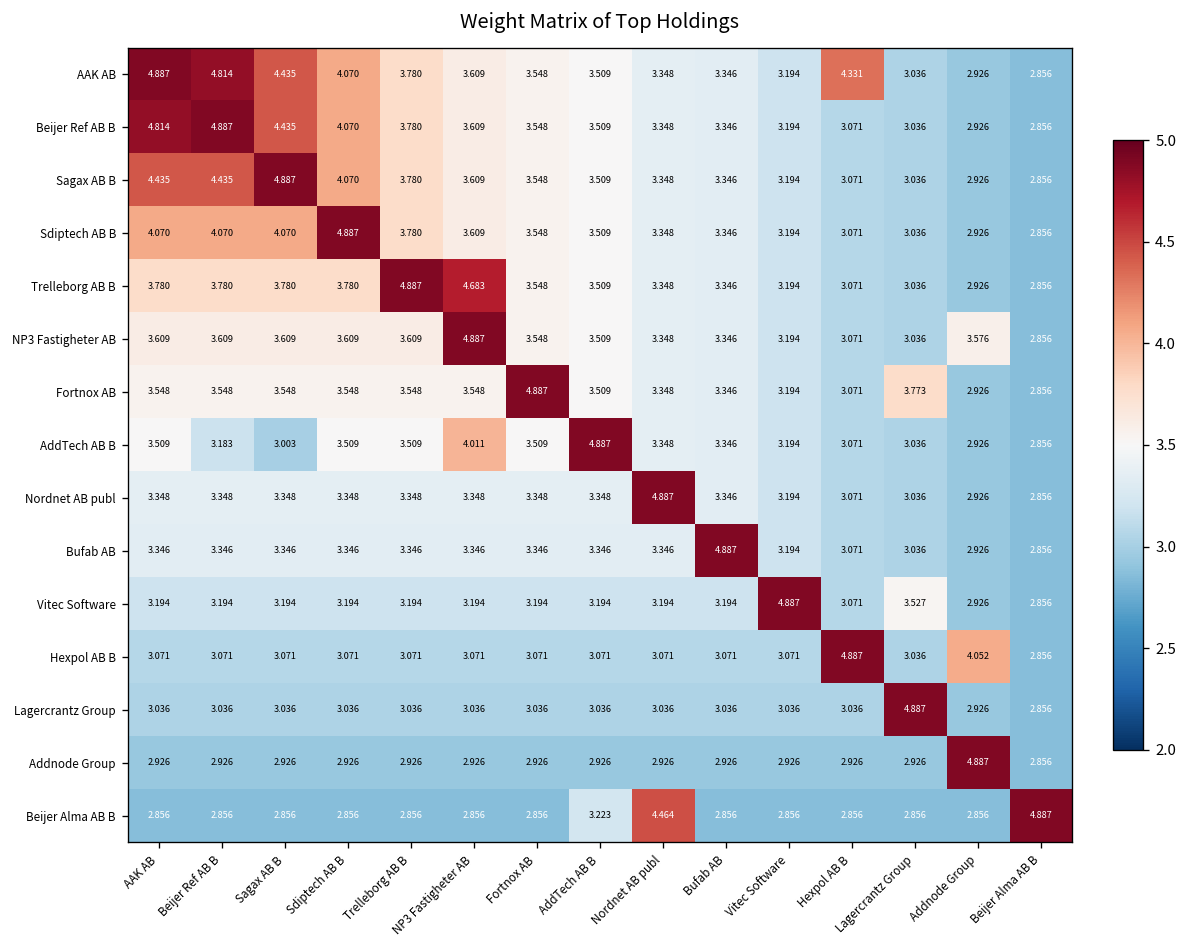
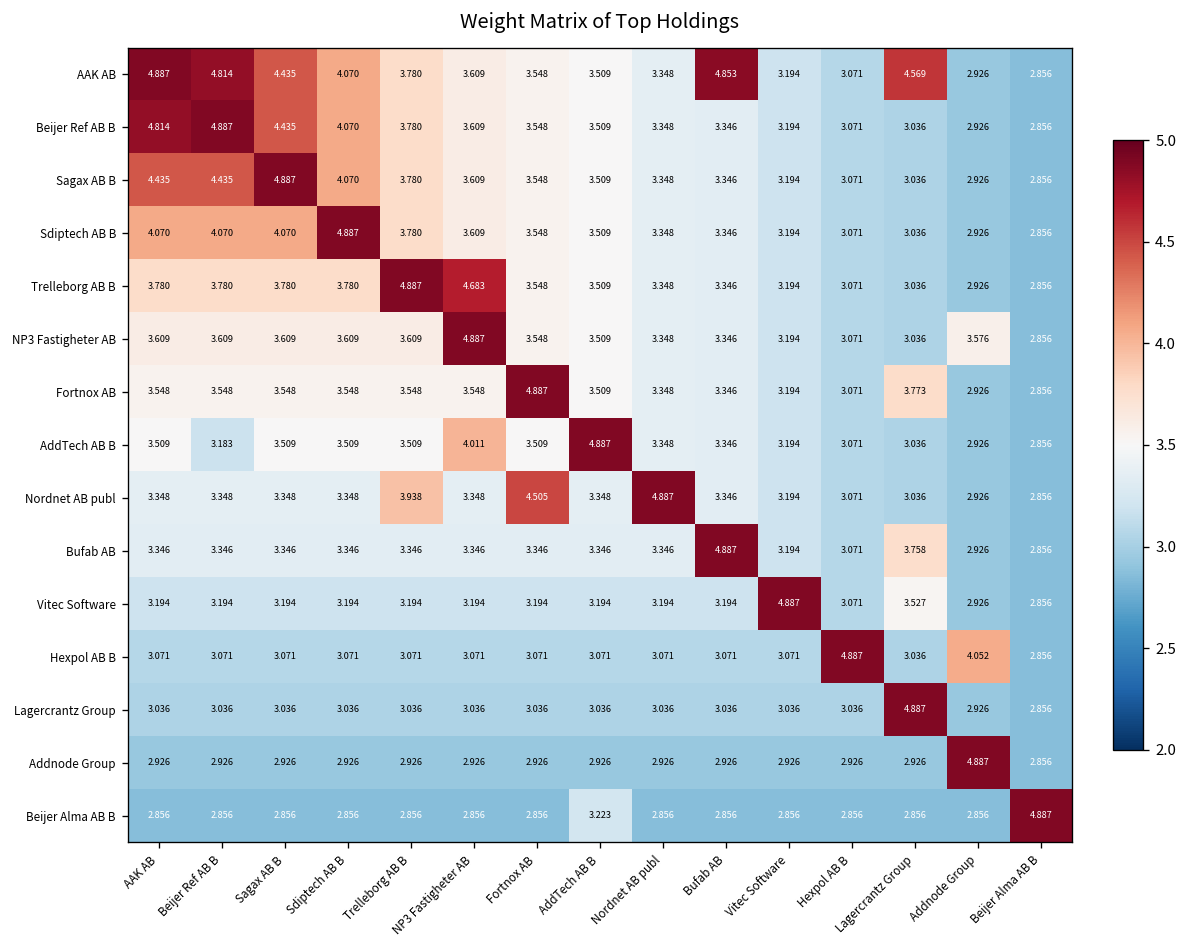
AAK AB, Bufab AB: 3.346 -> 4.853
AAK AB, Hexpol AB B: 4.331 -> 3.071
AAK AB, Lagercrantz Group: 3.036 -> 4.569
AddTech AB B, Sagax AB B: 3.003 -> 3.509
Nordnet AB publ, Trelleborg AB B: 3.348 -> 3.938
Nordnet AB publ, Fortnox AB: 3.348 -> 4.505
Bufab AB, Lagercrantz Group: 3.036 -> 3.758
Beijer Alma AB B, Nordnet AB publ: 4.464 -> 2.856
